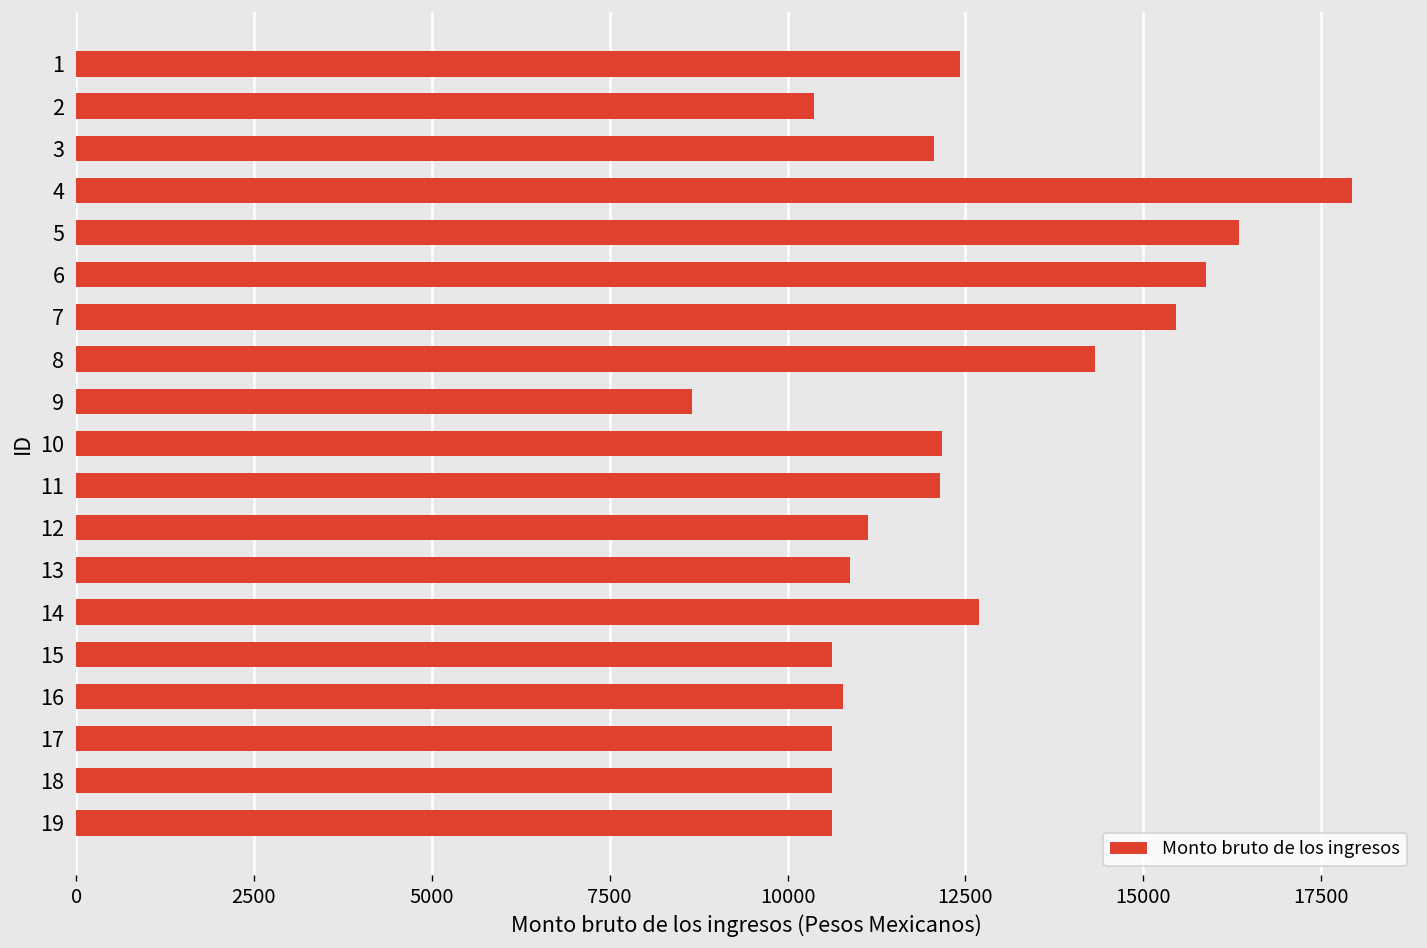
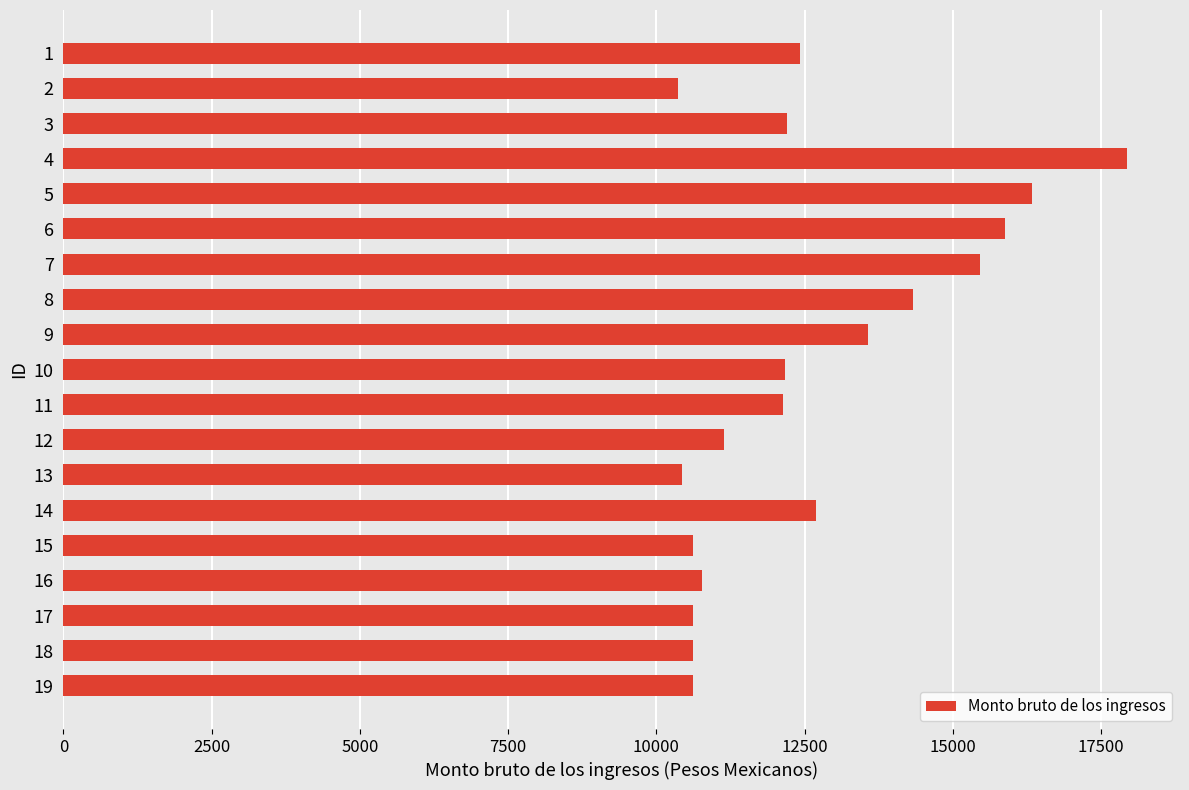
3: 12100 -> 12200
9: 8700 -> 13600
13: 10900 -> 10400
